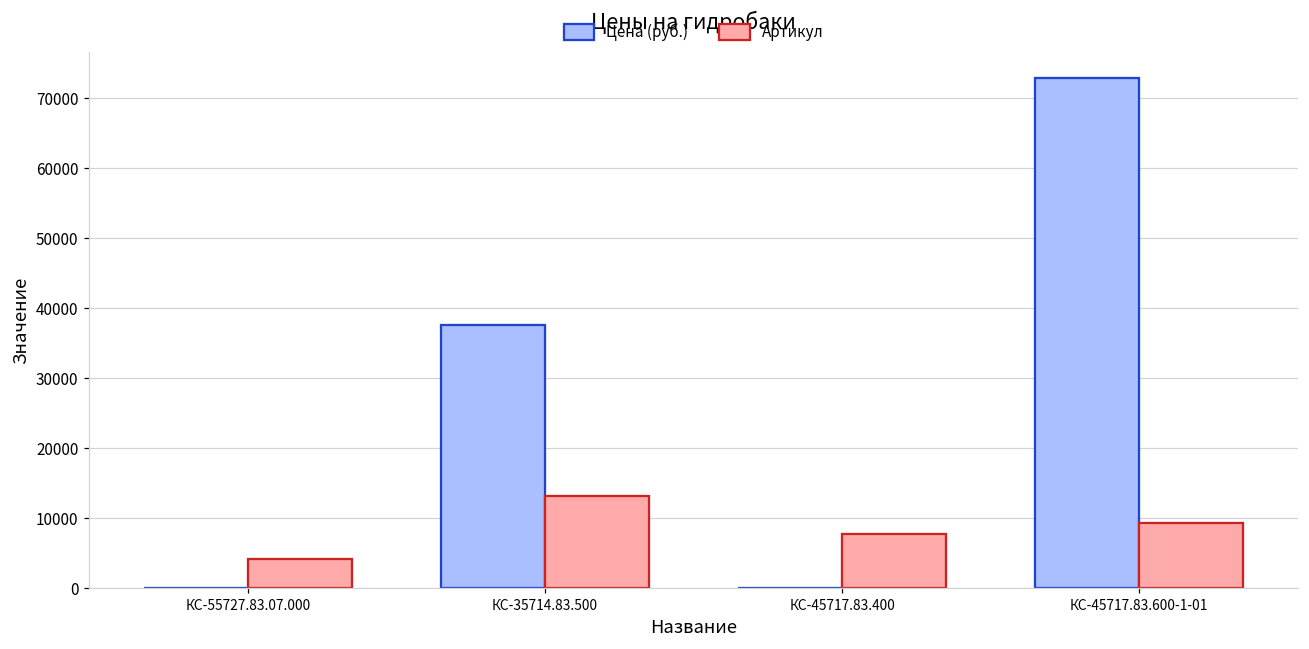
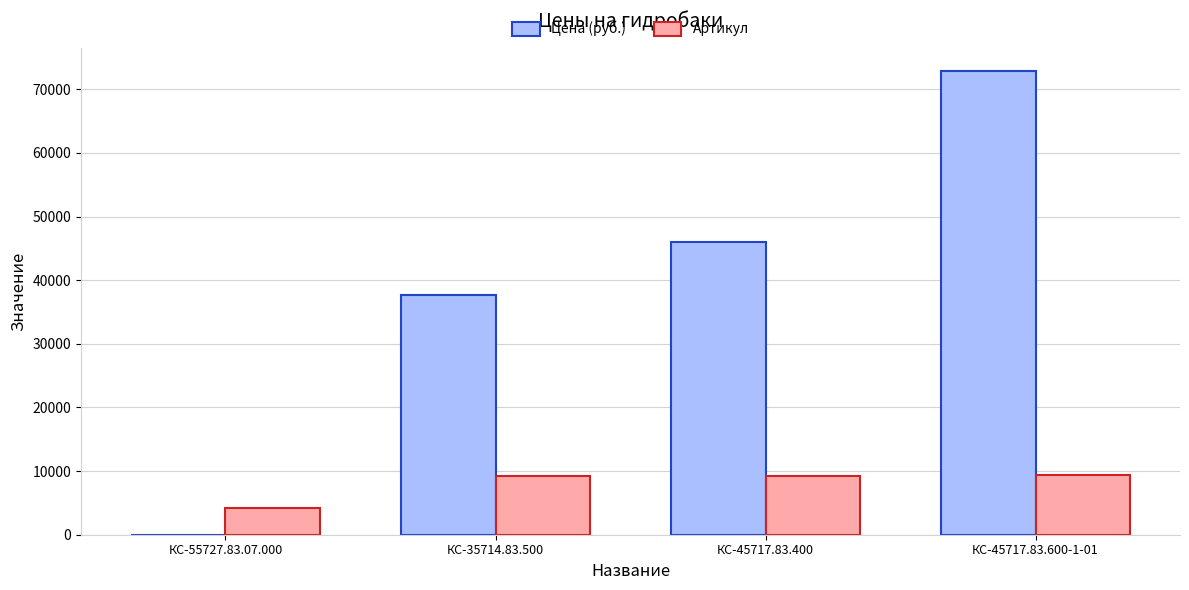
Артикул, КС-35714.83.500: 13000 -> 9000
Цена (руб.), КС-45717.83.400: 0 -> 46000
Артикул, КС-45717.83.400: 8000 -> 9000
